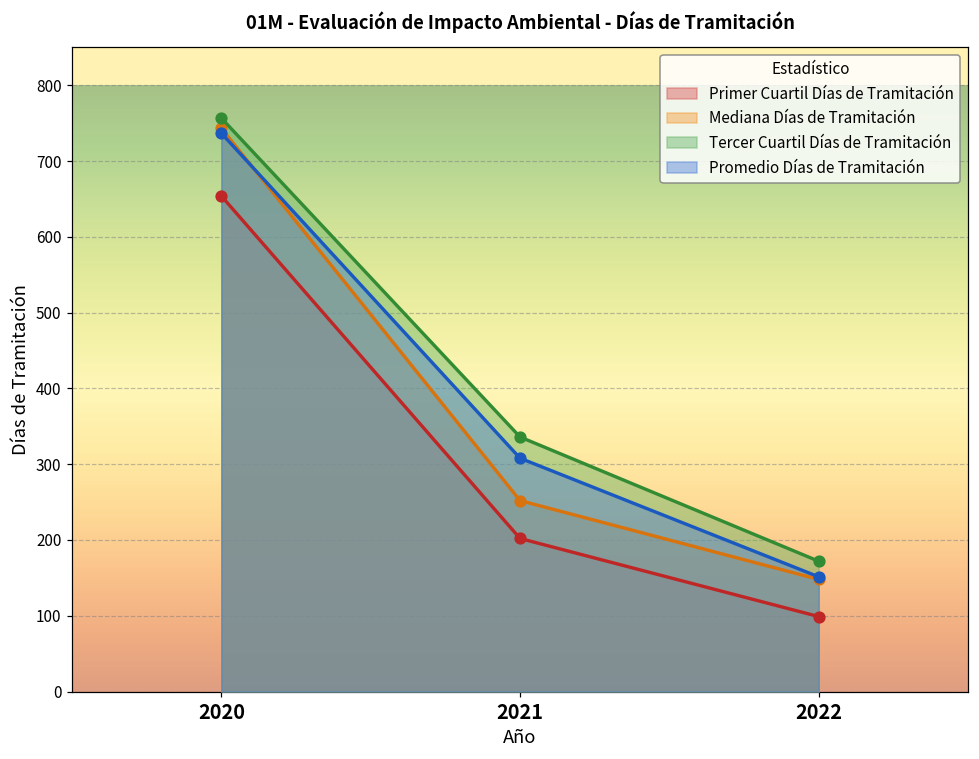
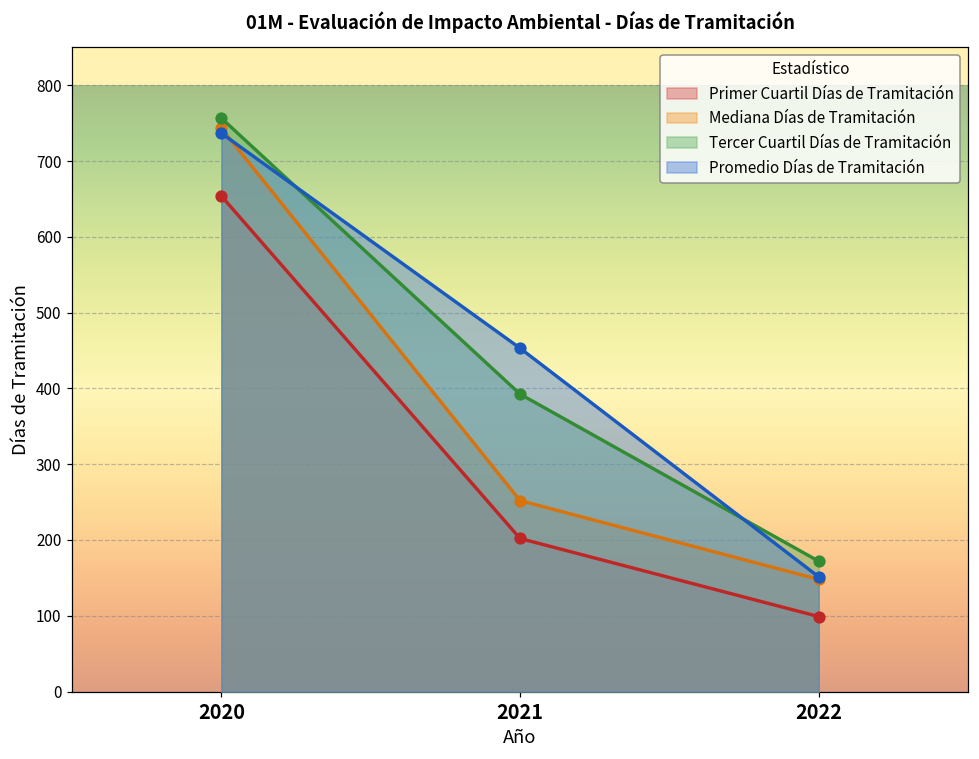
Tercer Cuartil Días de Tramitación, 2021: 340 -> 390
Promedio Días de Tramitación, 2021: 310 -> 450
